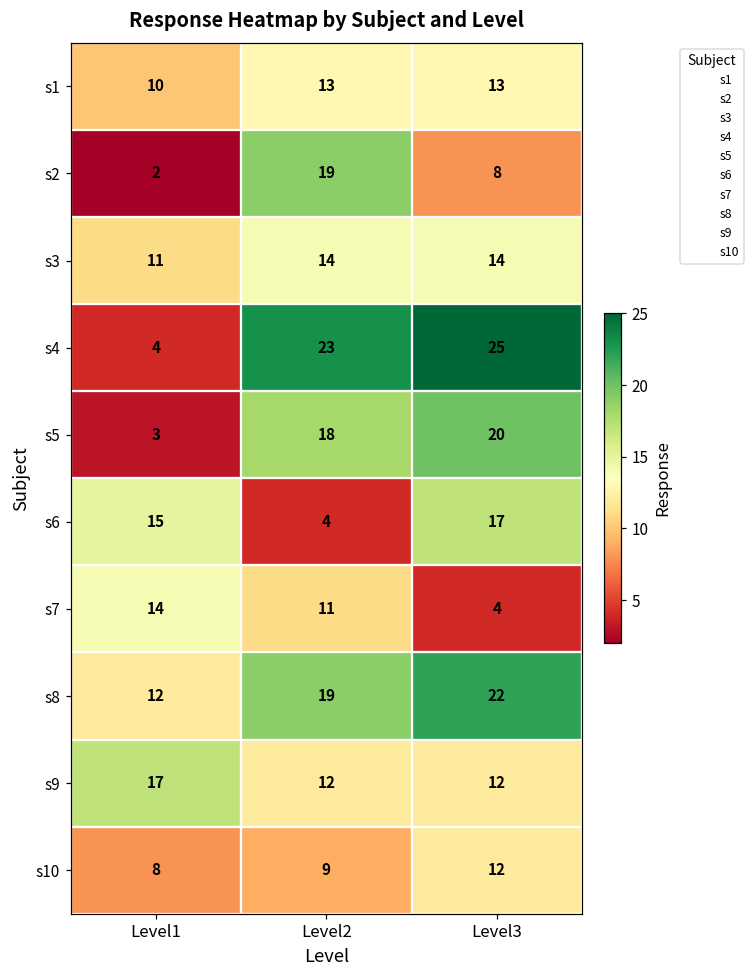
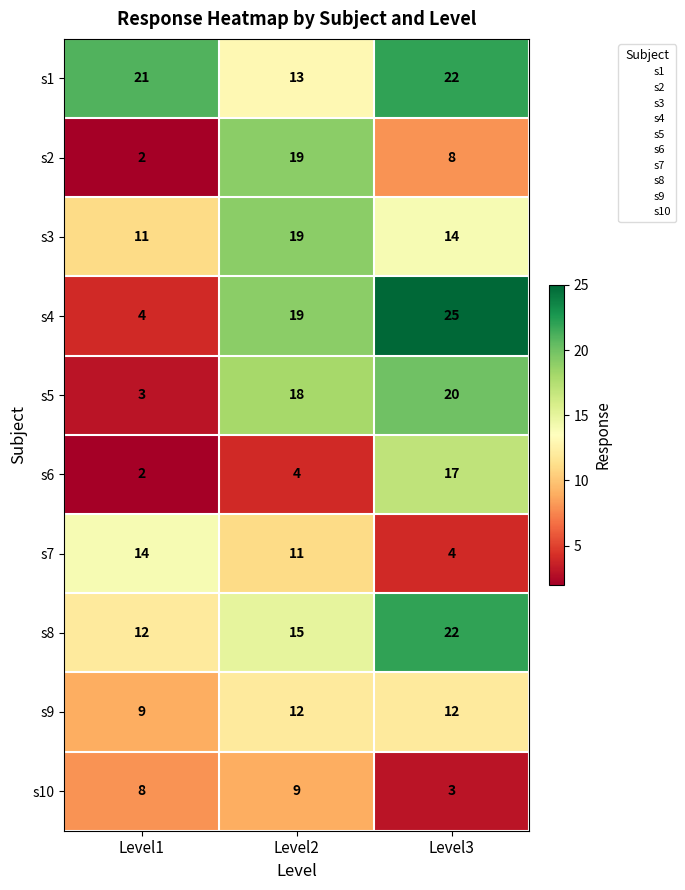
s1, Level1: 10 -> 21
s1, Level3: 13 -> 22
s3, Level2: 14 -> 19
s4, Level2: 23 -> 19
s6, Level1: 15 -> 2
s8, Level2: 19 -> 15
s9, Level1: 17 -> 9
s10, Level3: 12 -> 3
